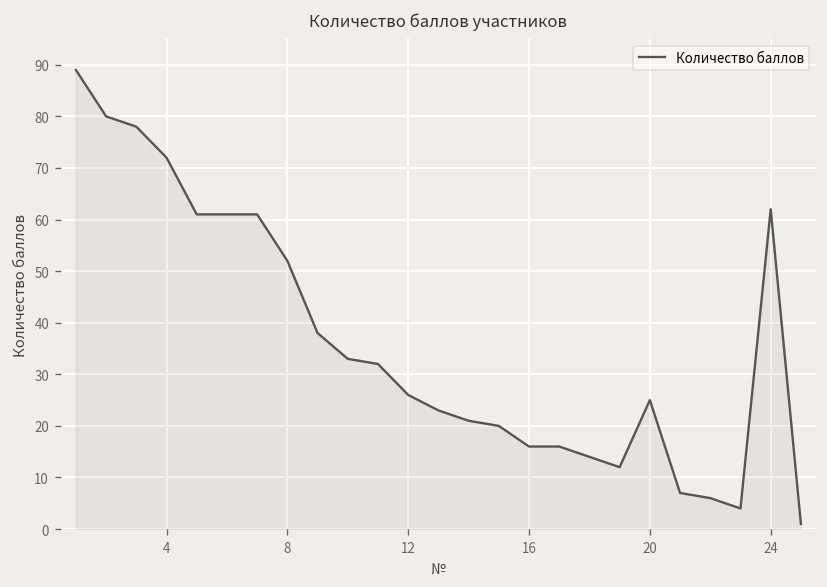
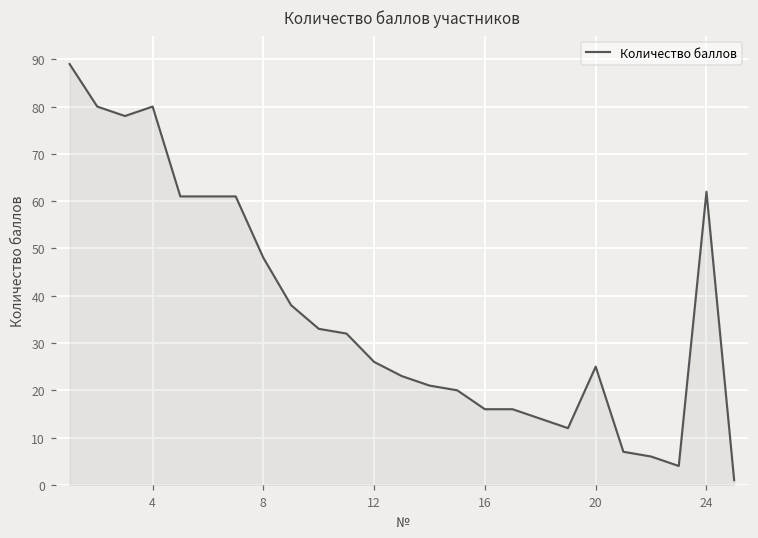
4: 72 -> 80
8: 52 -> 48
